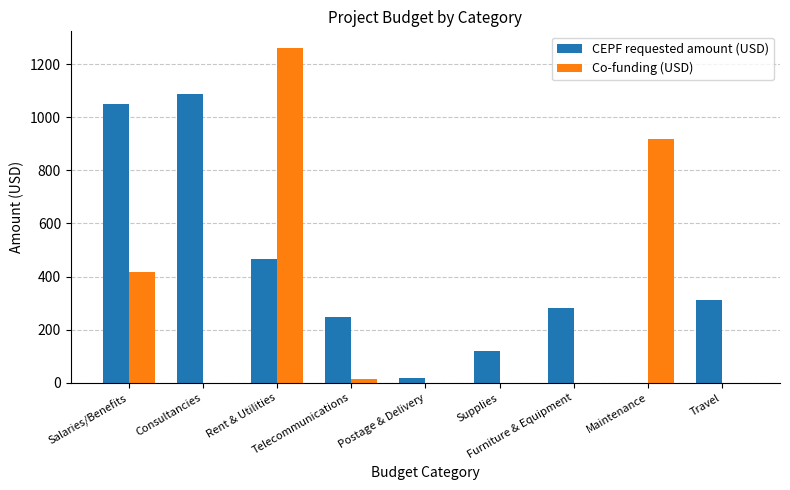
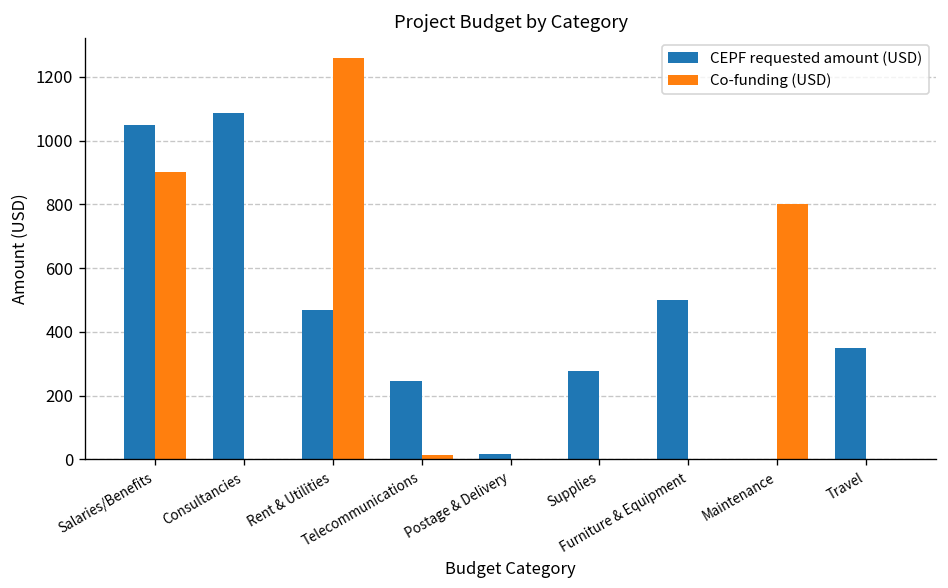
Co-funding (USD), Salaries/Benefits: 420 -> 900
CEPF requested amount (USD), Supplies: 120 -> 280
CEPF requested amount (USD), Furniture & Equipment: 280 -> 500
Co-funding (USD), Maintenance: 920 -> 800
CEPF requested amount (USD), Travel: 310 -> 350
